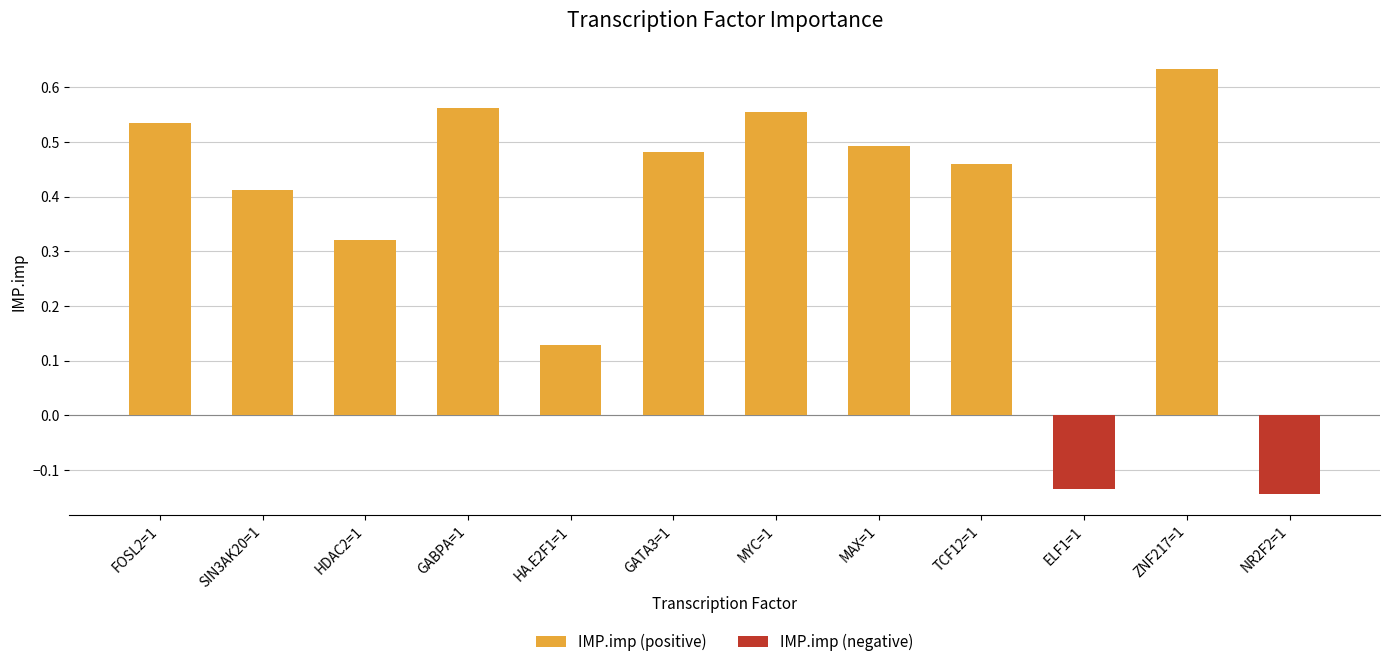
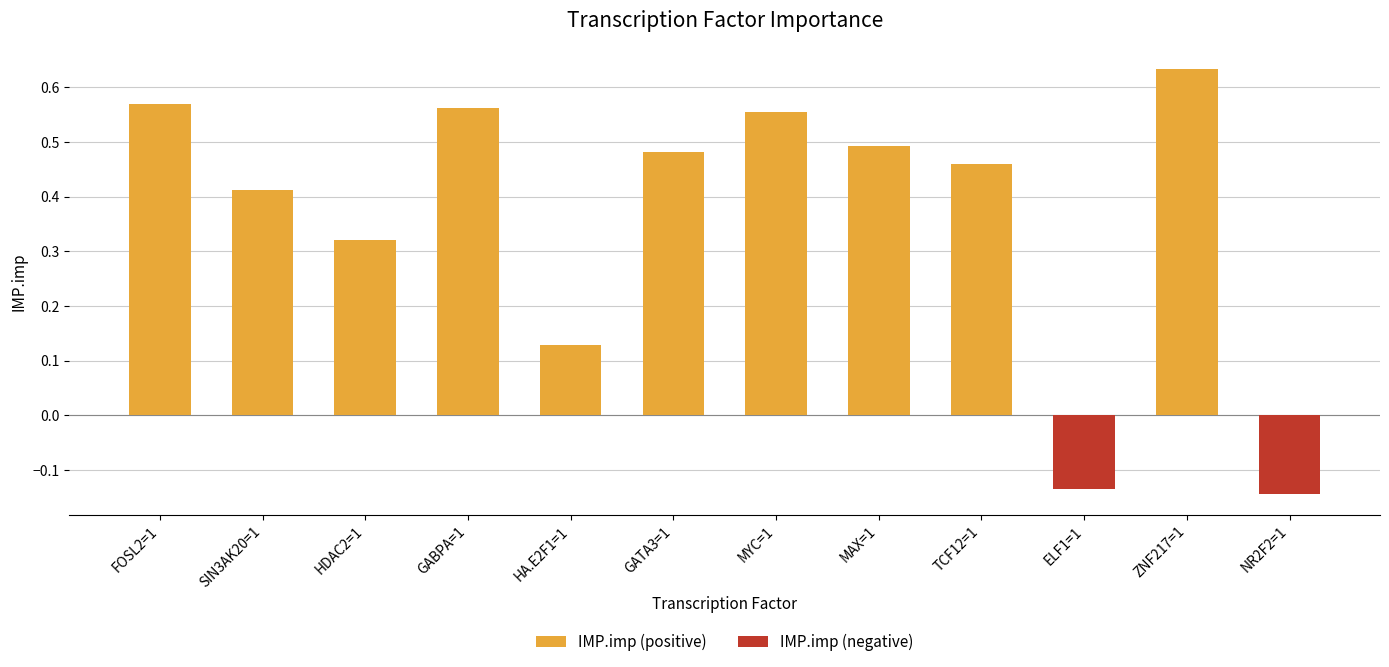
FOSL2=1: 0.54 -> 0.57
